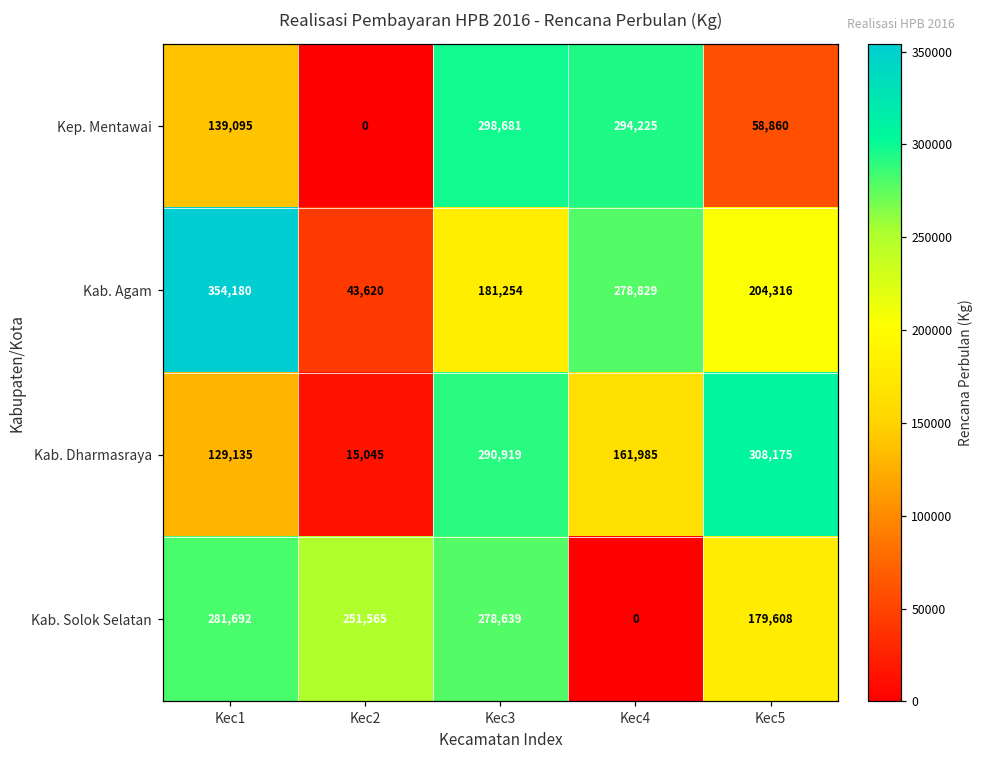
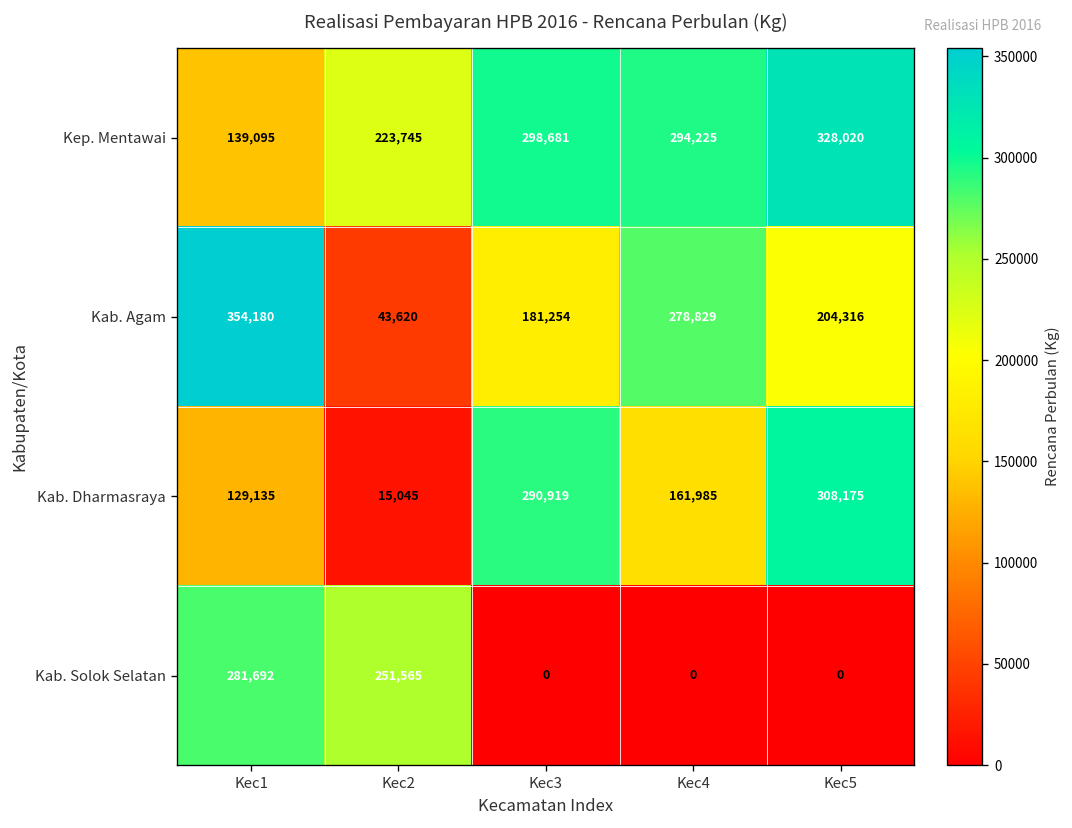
Kep. Mentawai, Kec2: 0 -> 223,745
Kep. Mentawai, Kec5: 58,860 -> 328,020
Kab. Solok Selatan, Kec3: 278,639 -> 0
Kab. Solok Selatan, Kec5: 179,608 -> 0
